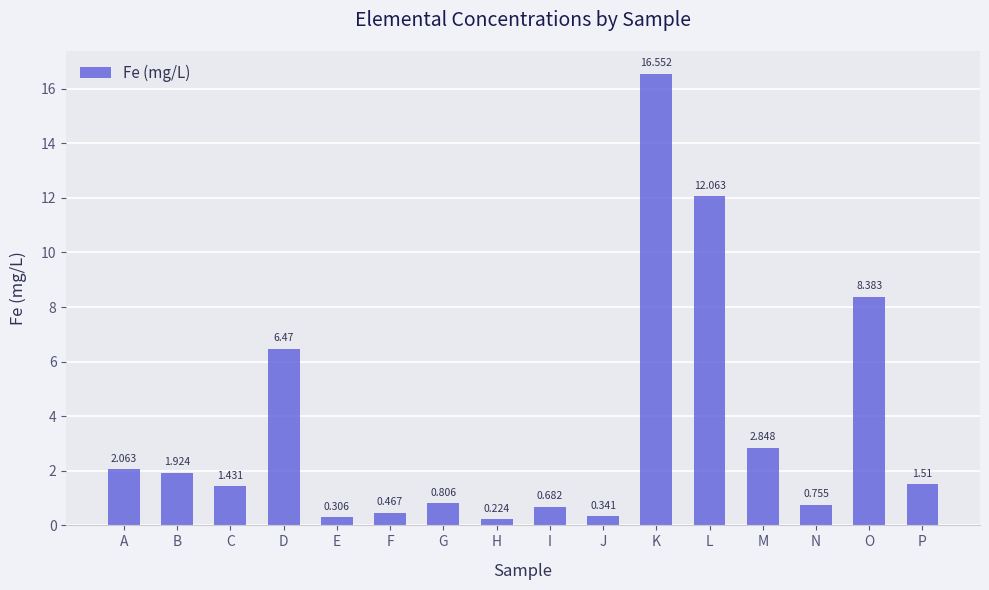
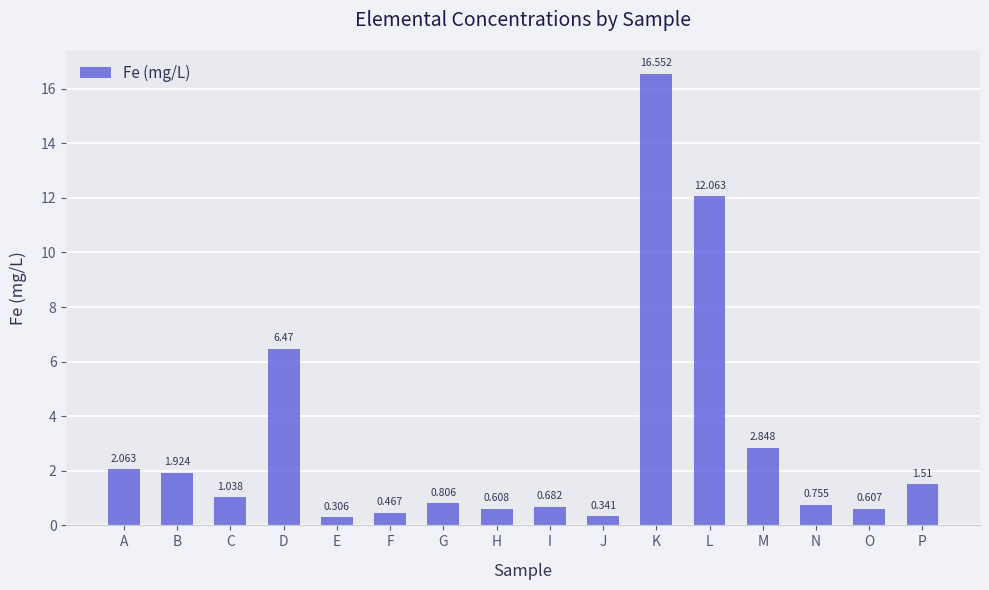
C: 1.431 -> 1.038
H: 0.224 -> 0.608
O: 8.383 -> 0.607
